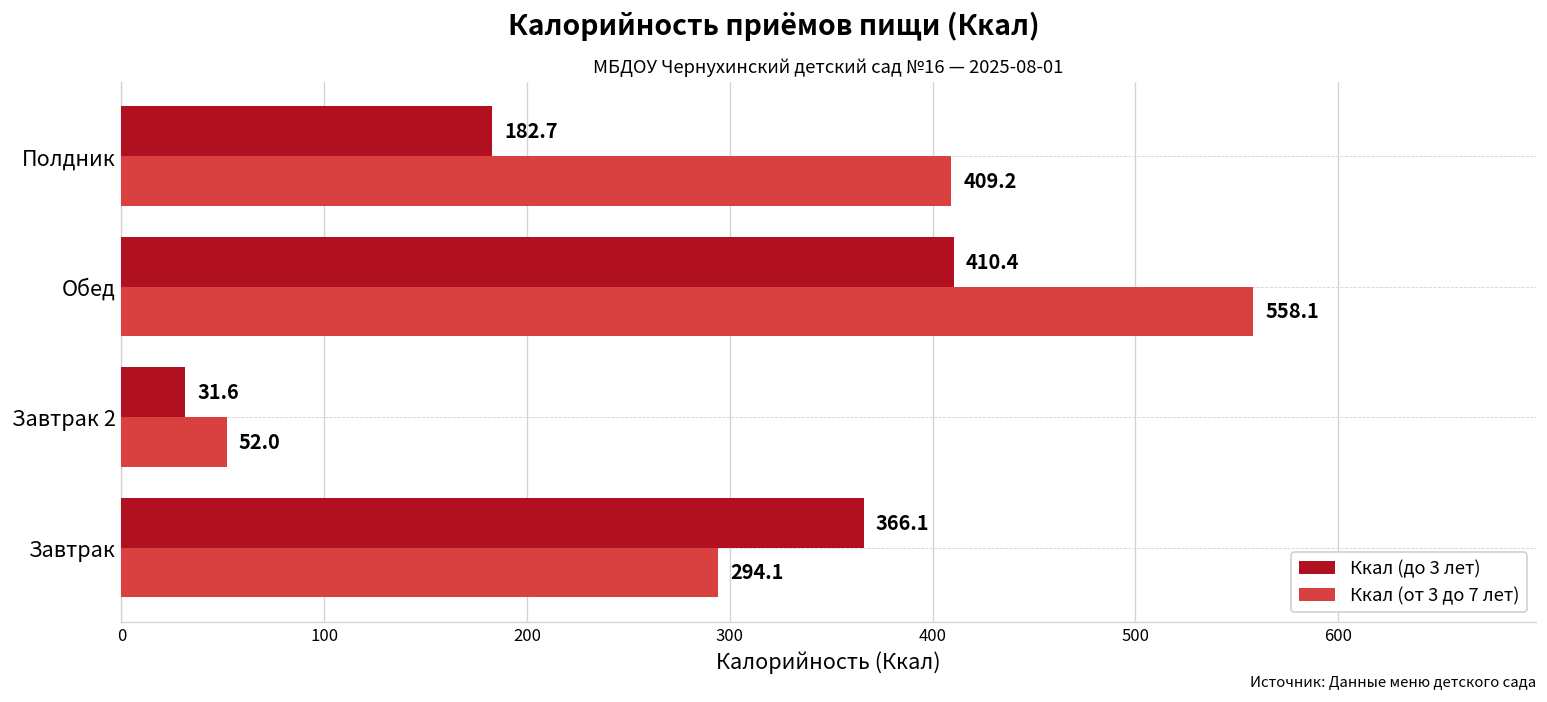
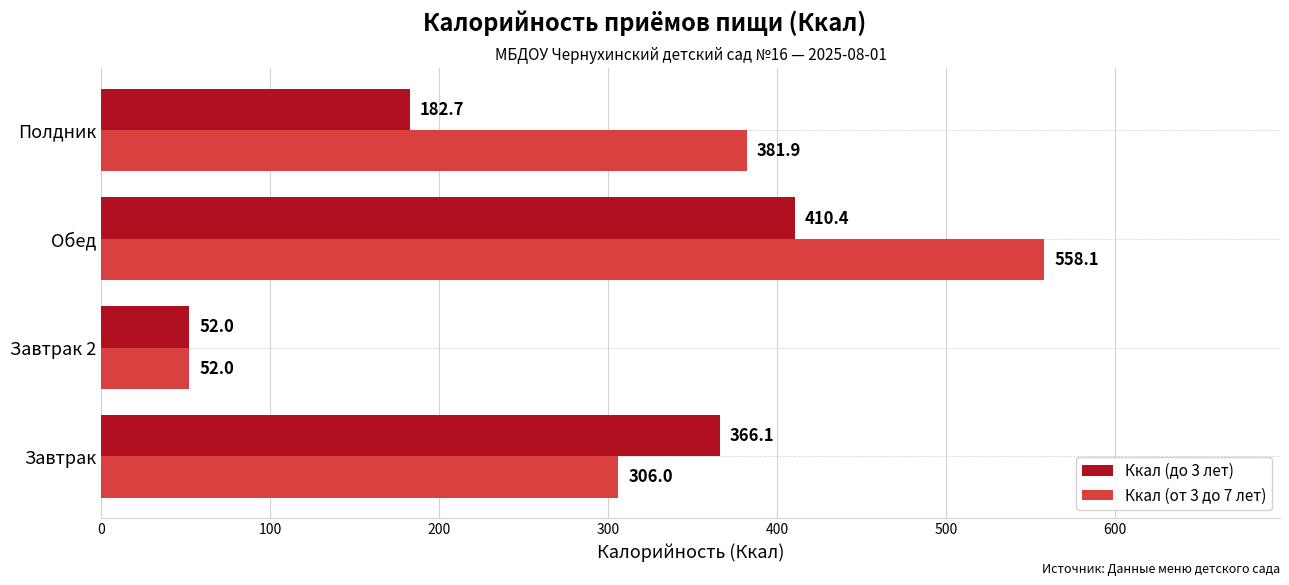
Ккал (от 3 до 7 лет), Полдник: 409.2 -> 381.9
Ккал (до 3 лет), Завтрак 2: 31.6 -> 52.0
Ккал (от 3 до 7 лет), Завтрак: 294.1 -> 306.0
